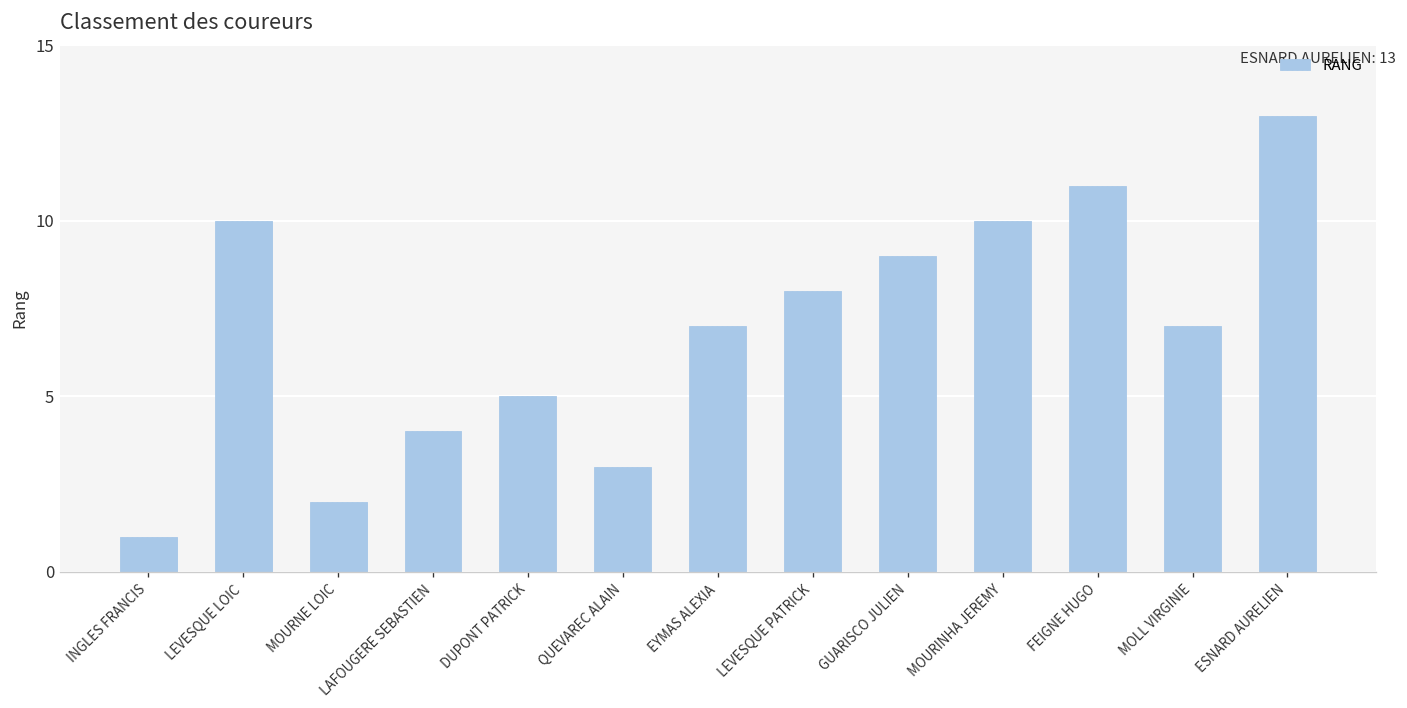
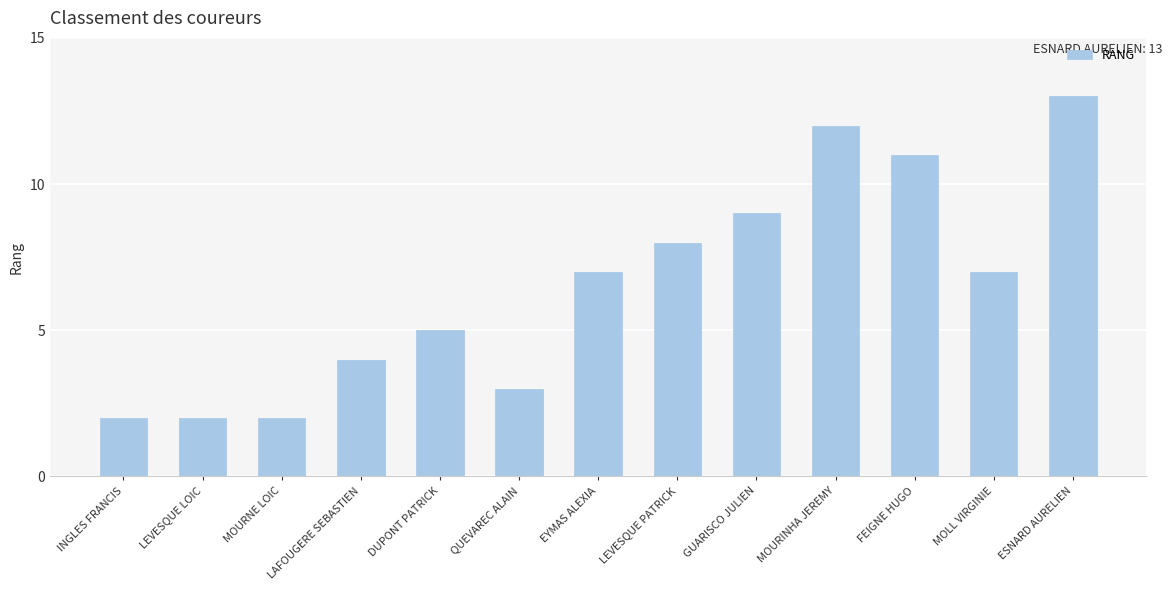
INGLES FRANCIS: 1 -> 2
LEVESQUE LOIC: 10 -> 2
MOURINHA JEREMY: 10 -> 12
